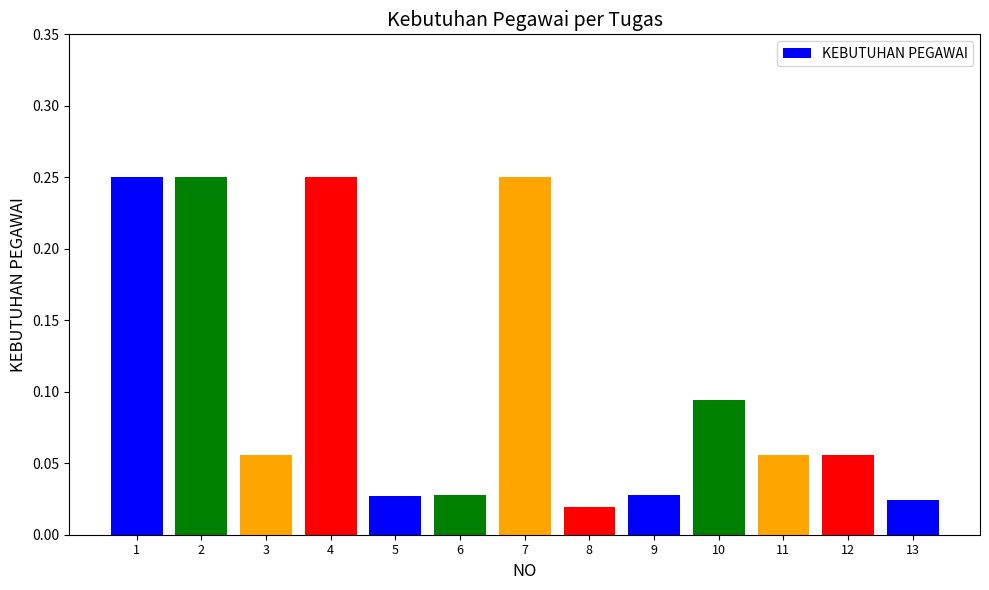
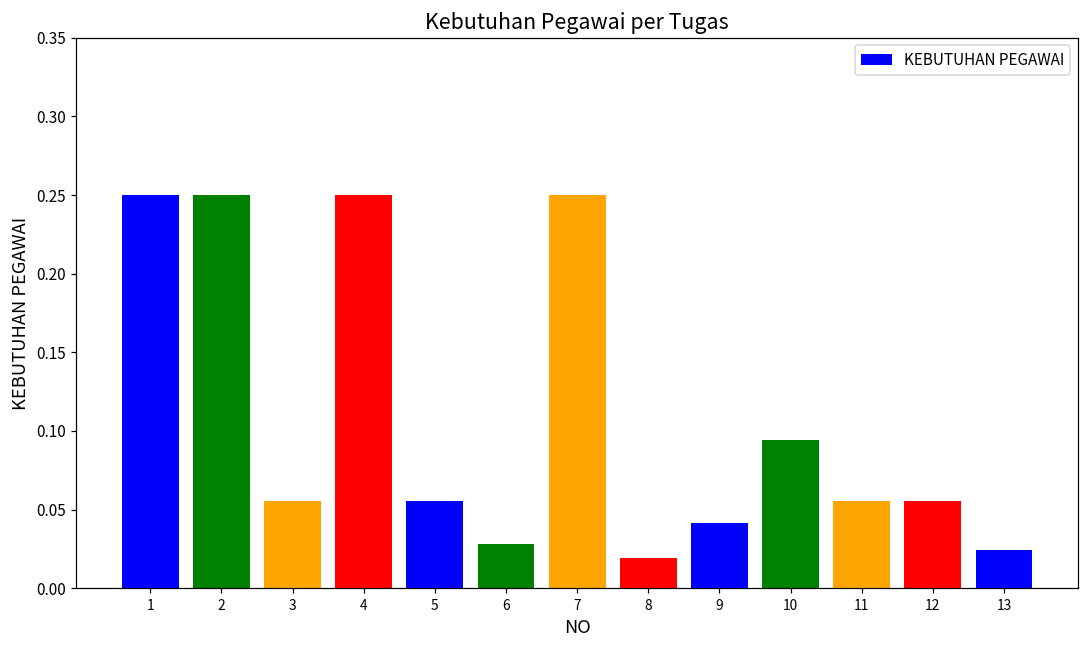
5: 0.027 -> 0.056
9: 0.028 -> 0.041
